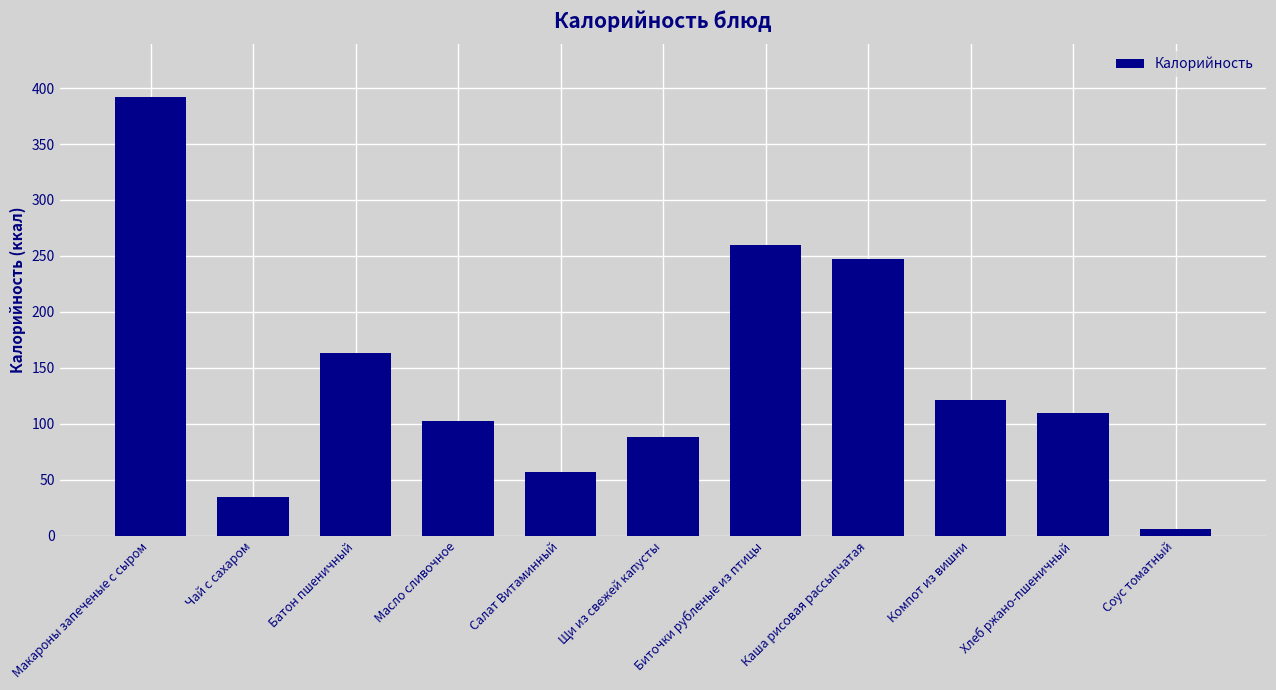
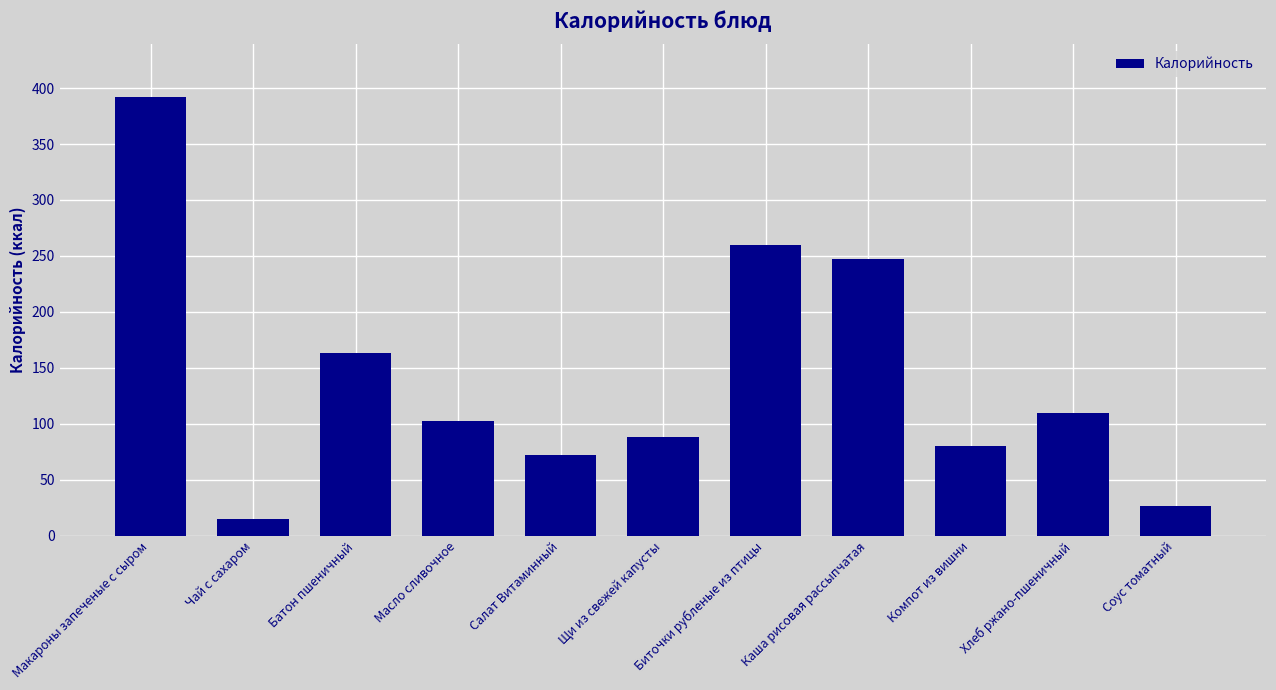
Чай с сахаром: 35 -> 15
Салат Витаминный: 57 -> 72
Компот из вишни: 121 -> 80
Соус томатный: 6 -> 27
